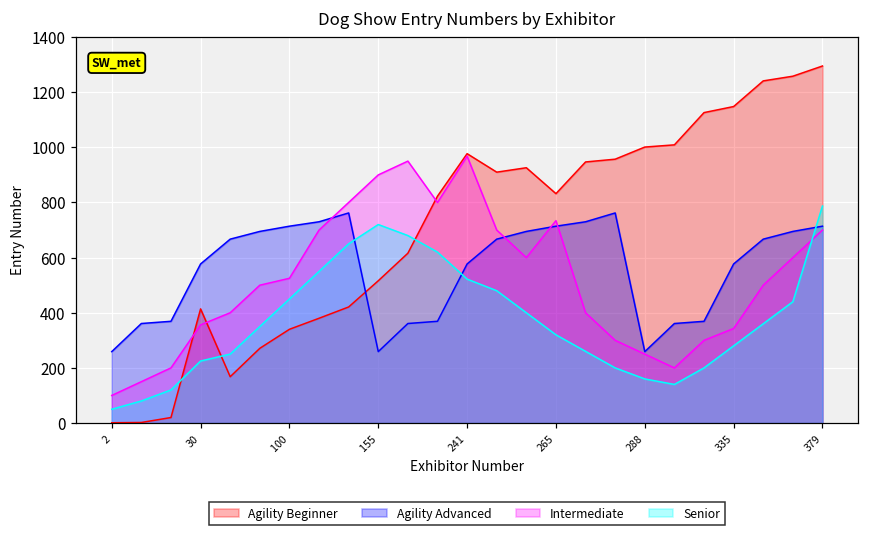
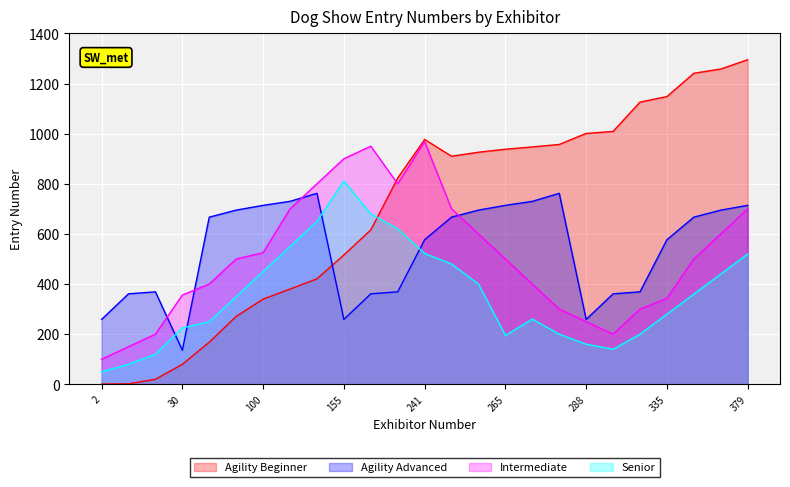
Agility Beginner, 30: 410 -> 80
Agility Advanced, 30: 580 -> 140
Senior, 155: 720 -> 810
Agility Beginner, 265: 830 -> 940
Intermediate, 265: 730 -> 500
Senior, 265: 320 -> 200
Senior, 379: 790 -> 520
